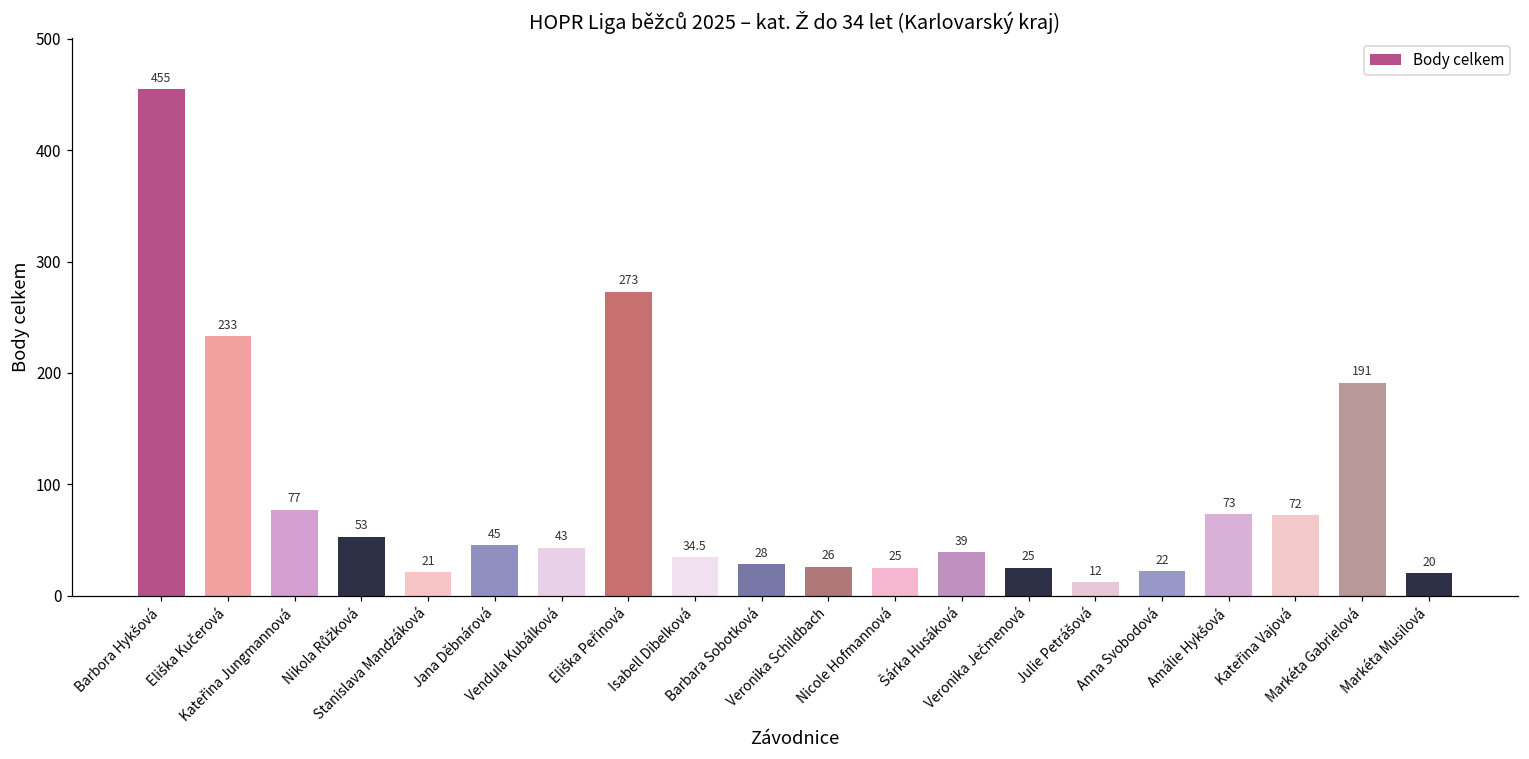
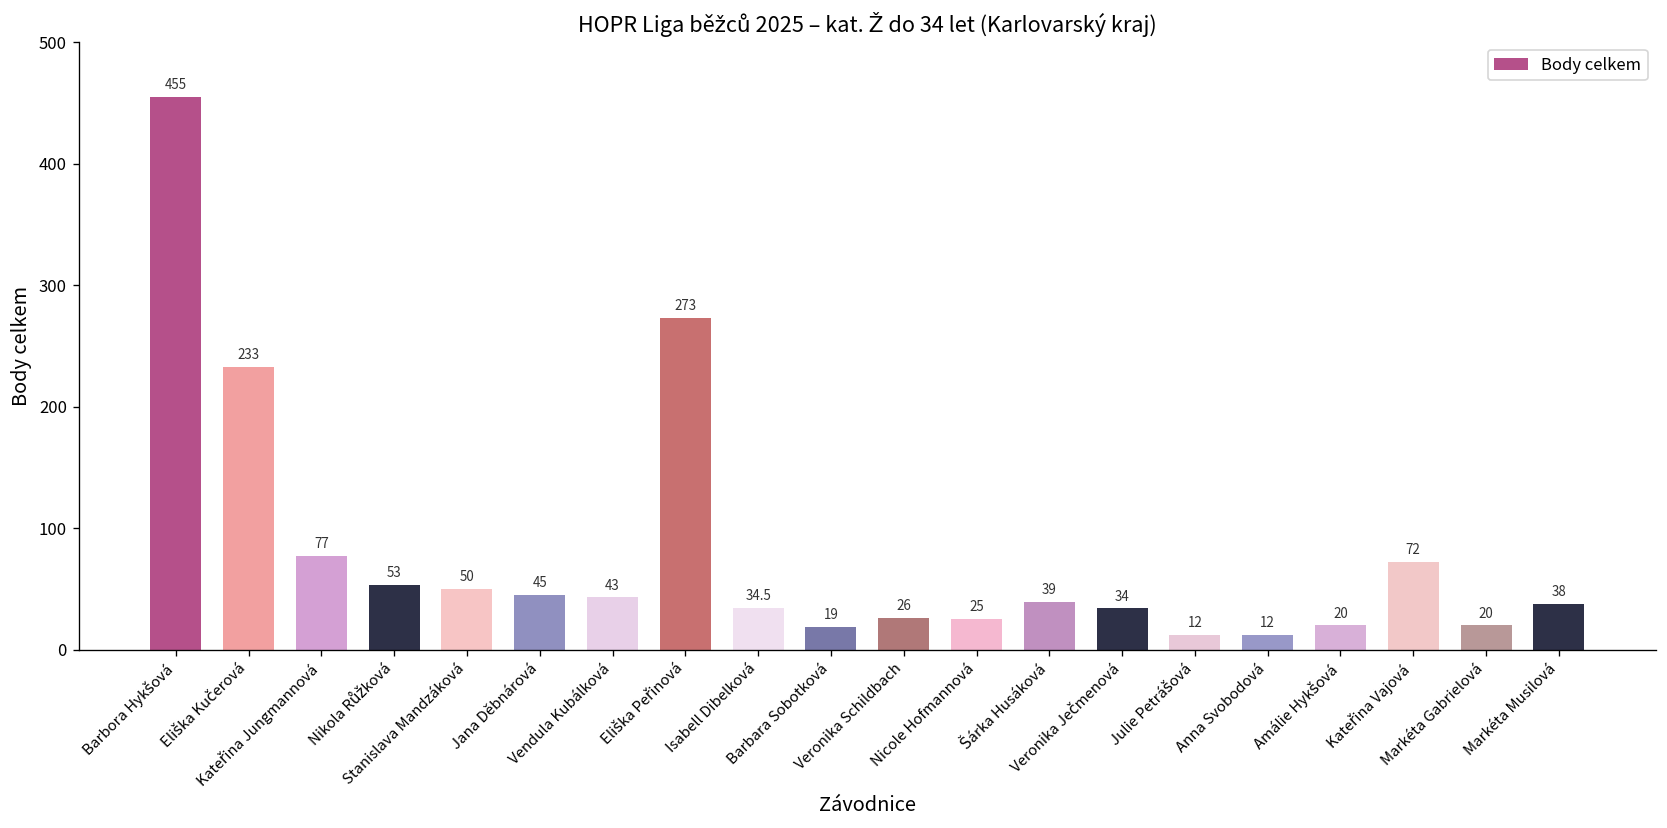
Stanislava Mandzáková: 21 -> 50
Barbara Sobotková: 28 -> 19
Veronika Ječmenová: 25 -> 34
Anna Svobodová: 22 -> 12
Amálie Hykšová: 73 -> 20
Markéta Gabrielová: 191 -> 20
Markéta Musilová: 20 -> 38
